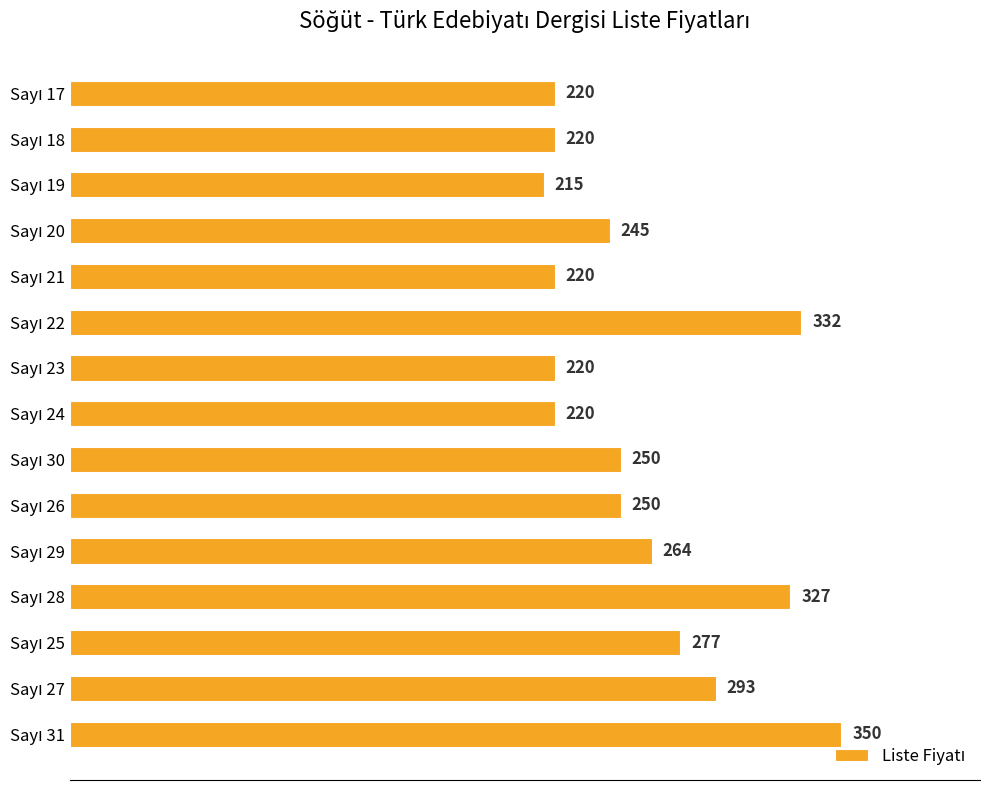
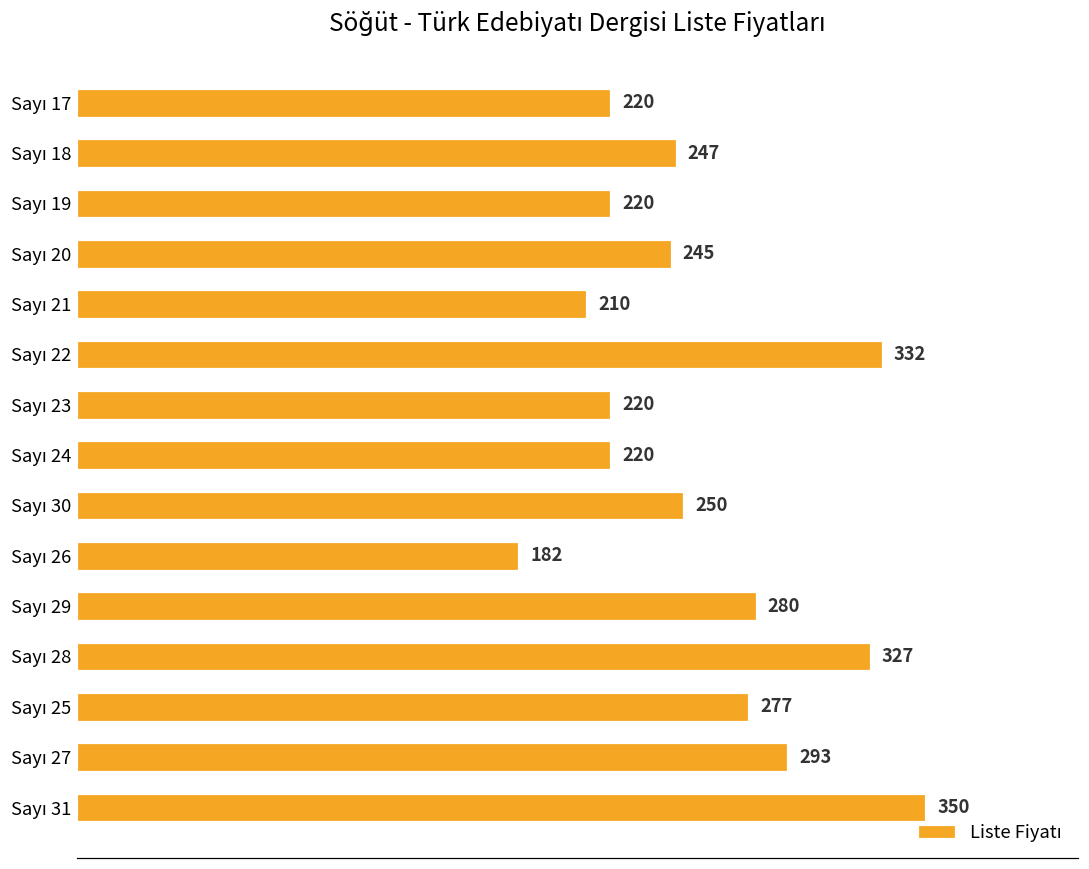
Sayı 18: 220 -> 247
Sayı 19: 215 -> 220
Sayı 21: 220 -> 210
Sayı 26: 250 -> 182
Sayı 29: 264 -> 280
